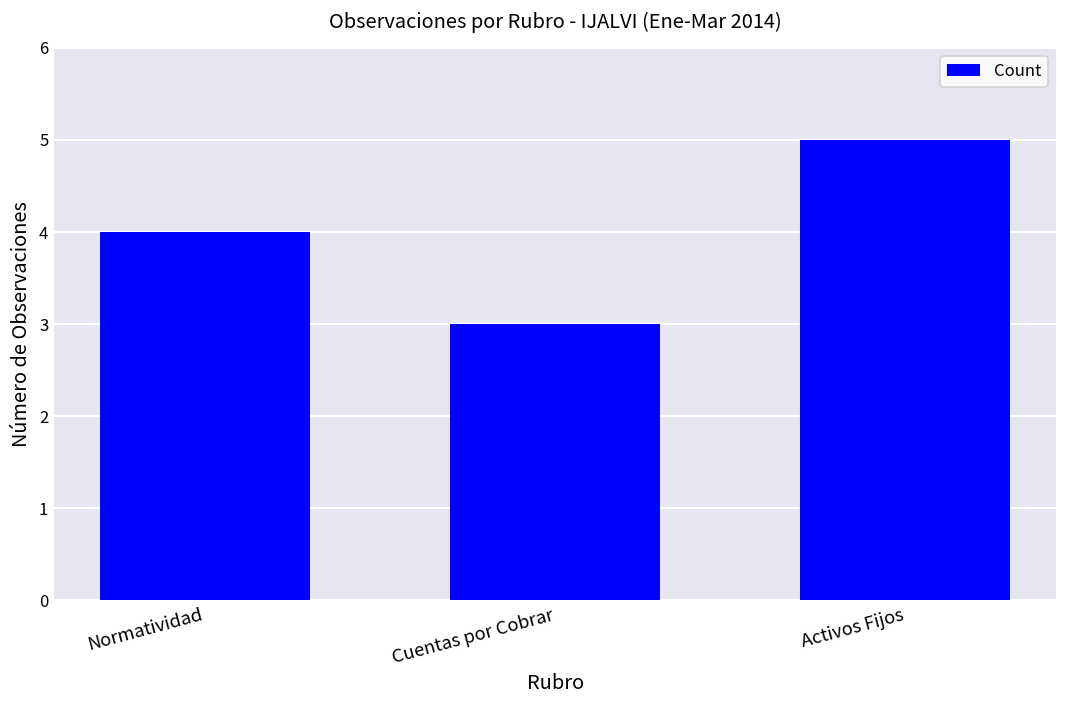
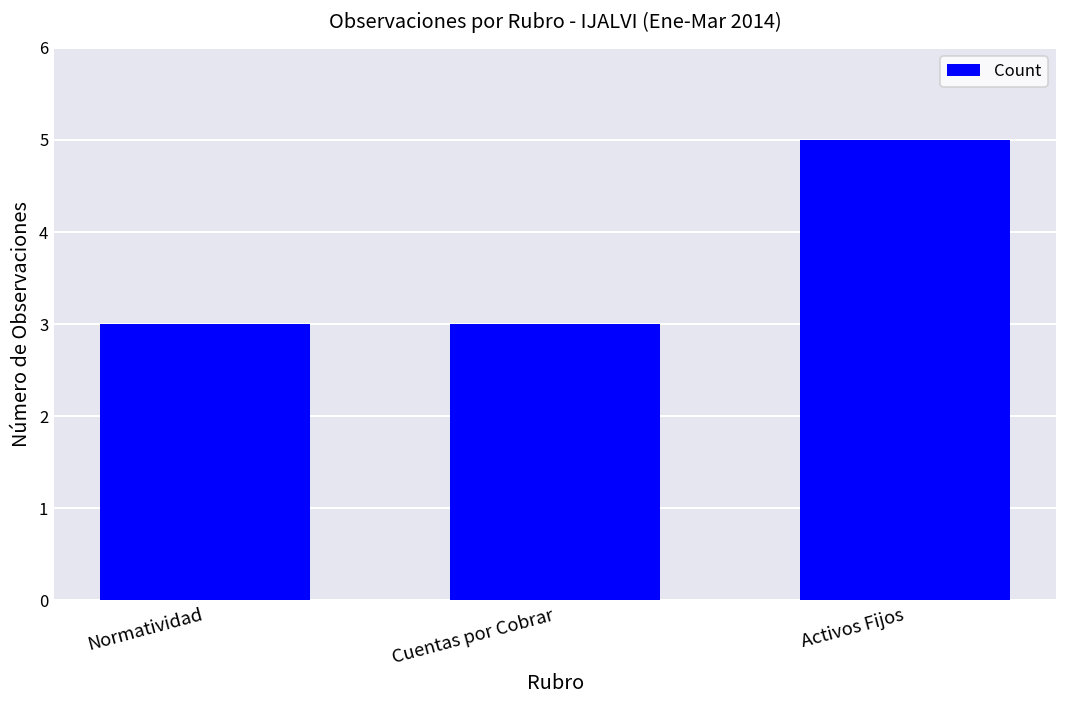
Normatividad: 4 -> 3
